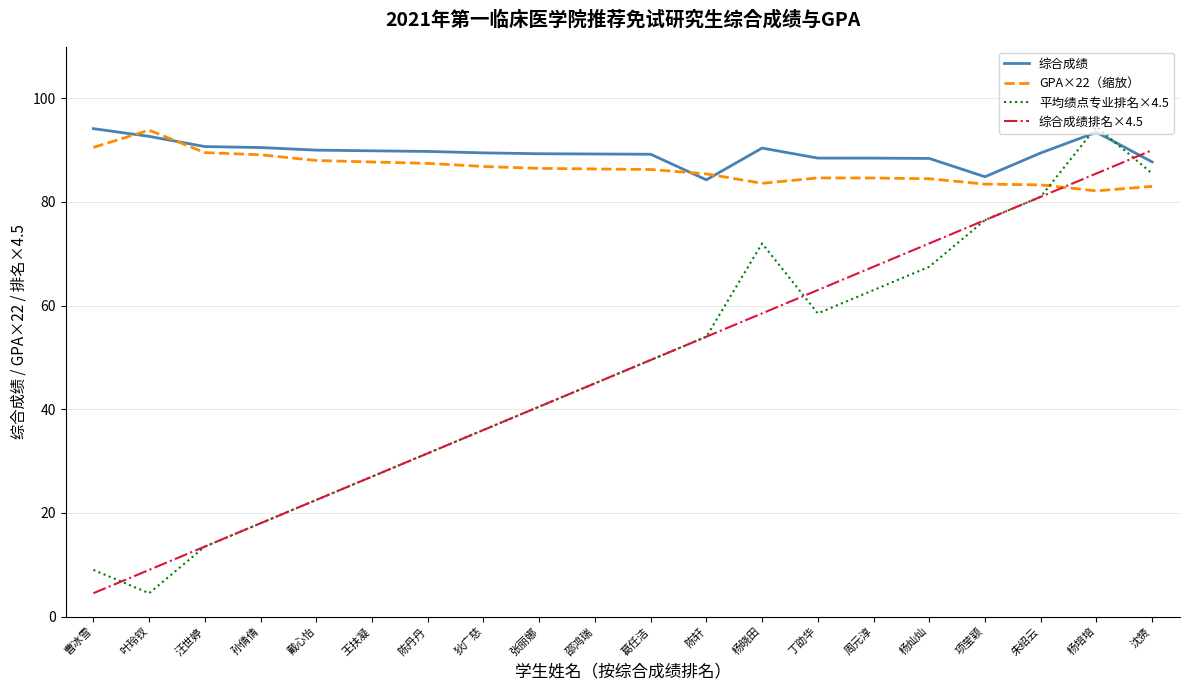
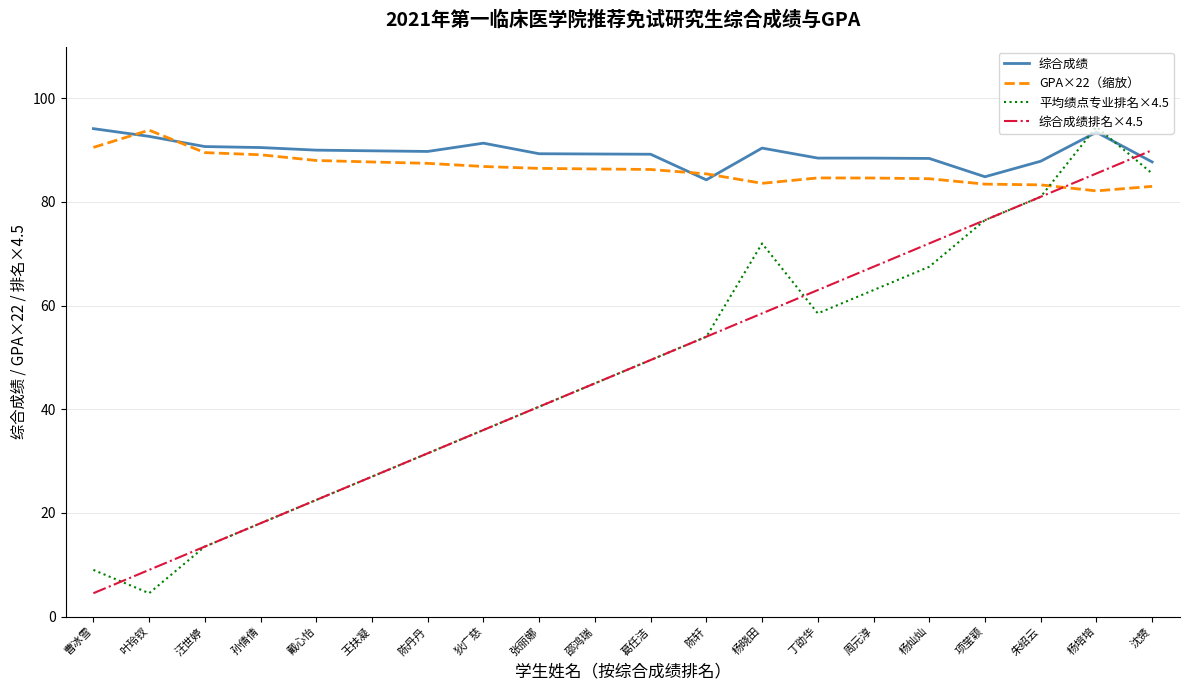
综合成绩, 狄广慈: 89 -> 91
综合成绩, 朱绍云: 89 -> 88
